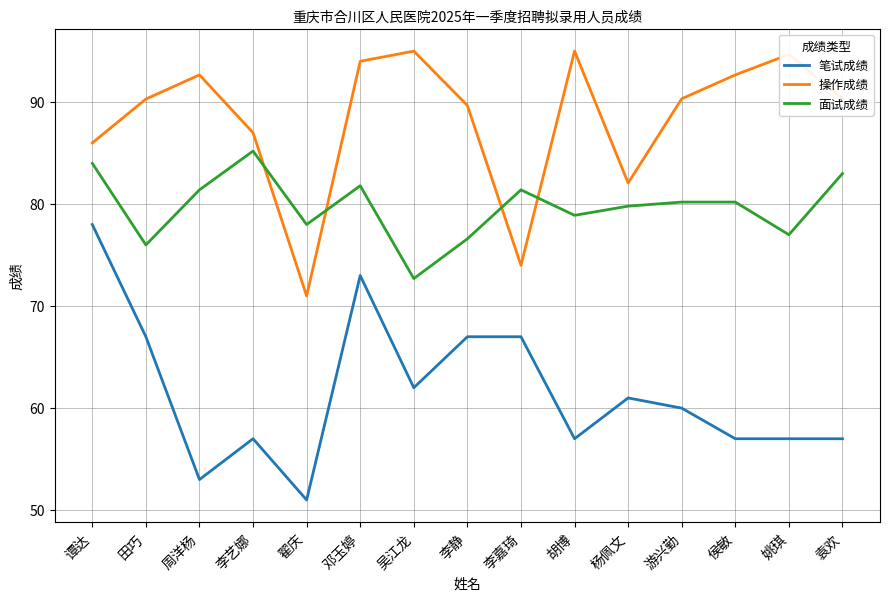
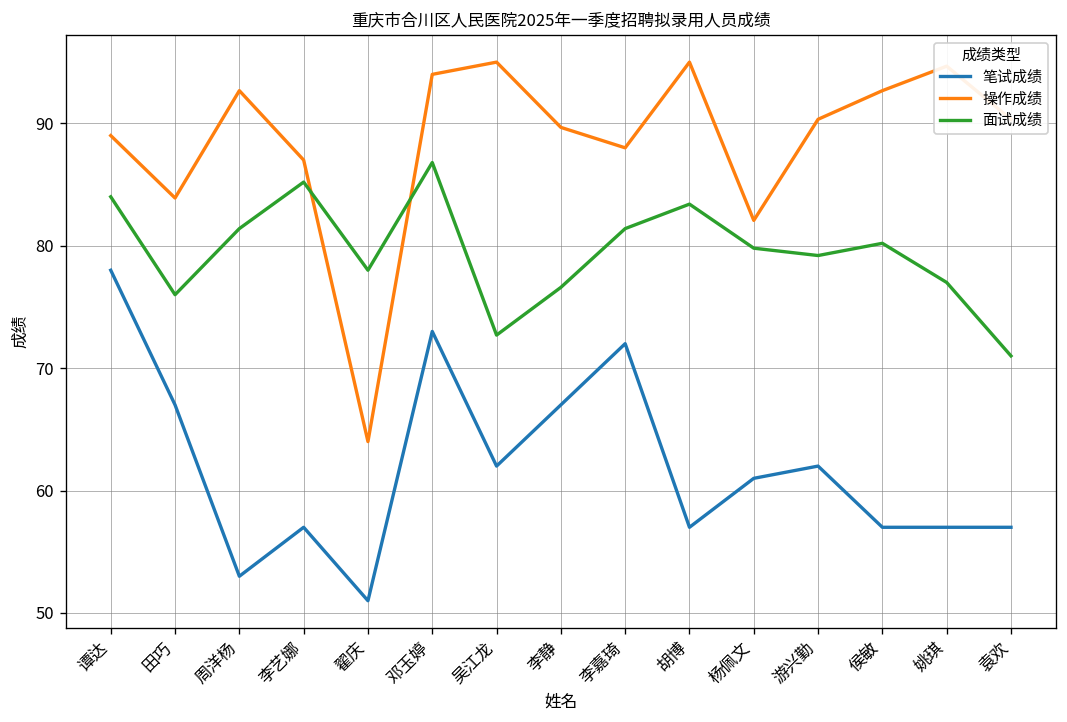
操作成绩, 谭达: 86 -> 89
操作成绩, 田巧: 90.3 -> 83.9
操作成绩, 翟庆: 71 -> 64
面试成绩, 邓玉婷: 81.8 -> 86.8
笔试成绩, 李嘉琦: 67 -> 72
操作成绩, 李嘉琦: 74 -> 88
面试成绩, 胡博: 78.9 -> 83.4
笔试成绩, 游兴勤: 60 -> 62
面试成绩, 游兴勤: 80.2 -> 79.2
面试成绩, 袁欢: 83 -> 71
